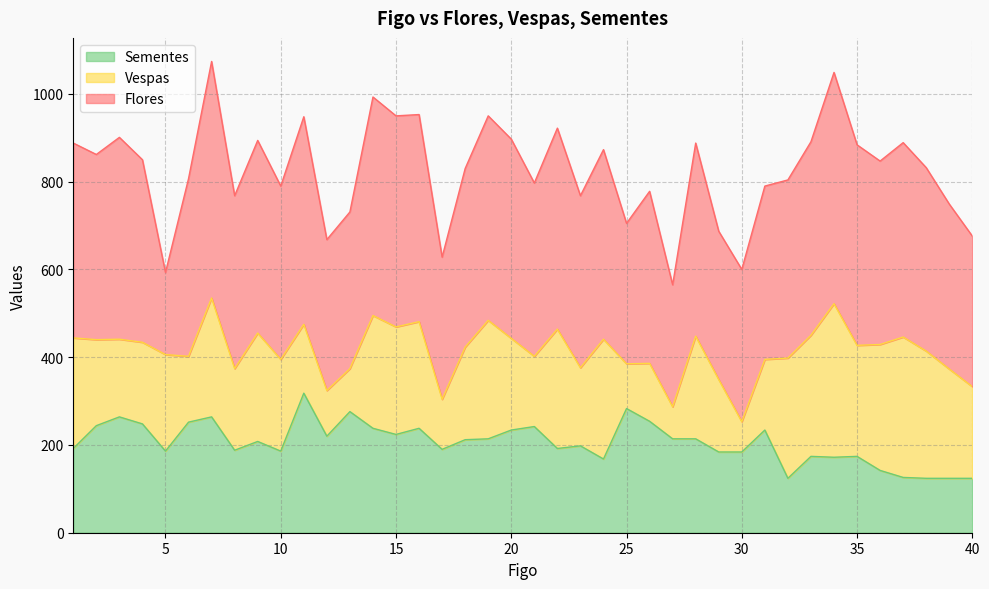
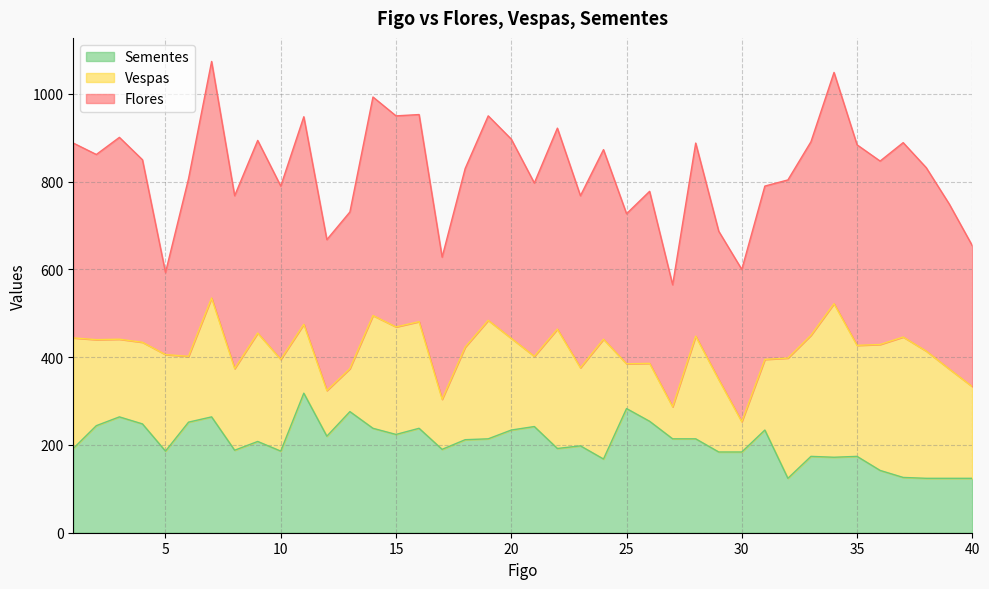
Flores, 25: 320 -> 340
Flores, 40: 340 -> 320
